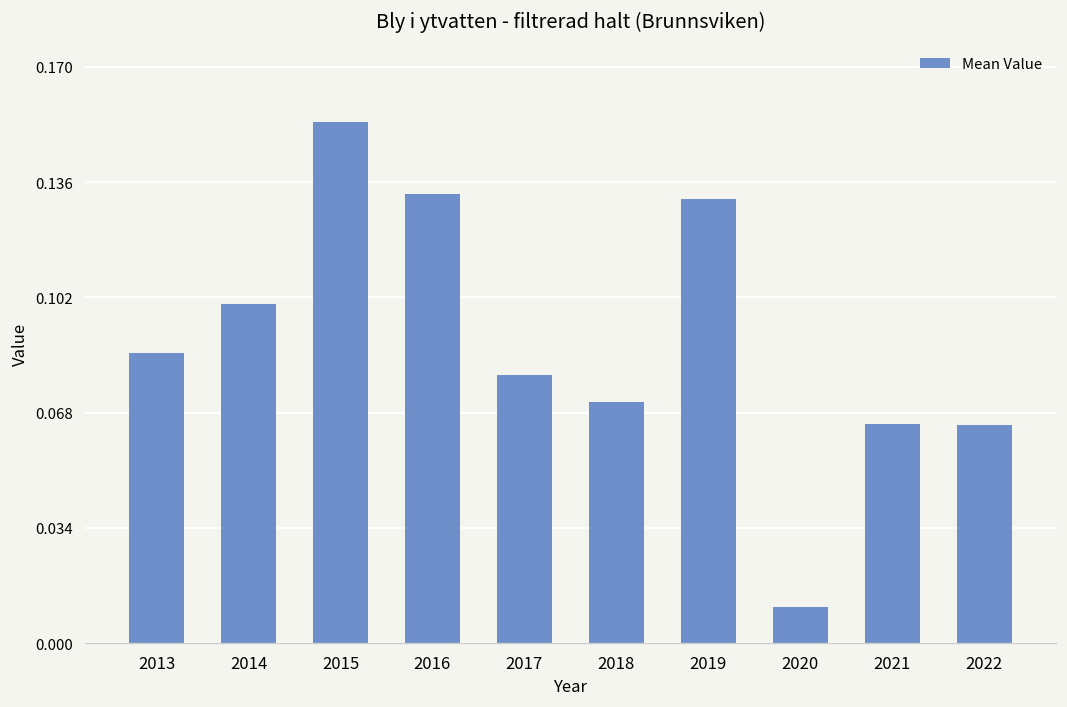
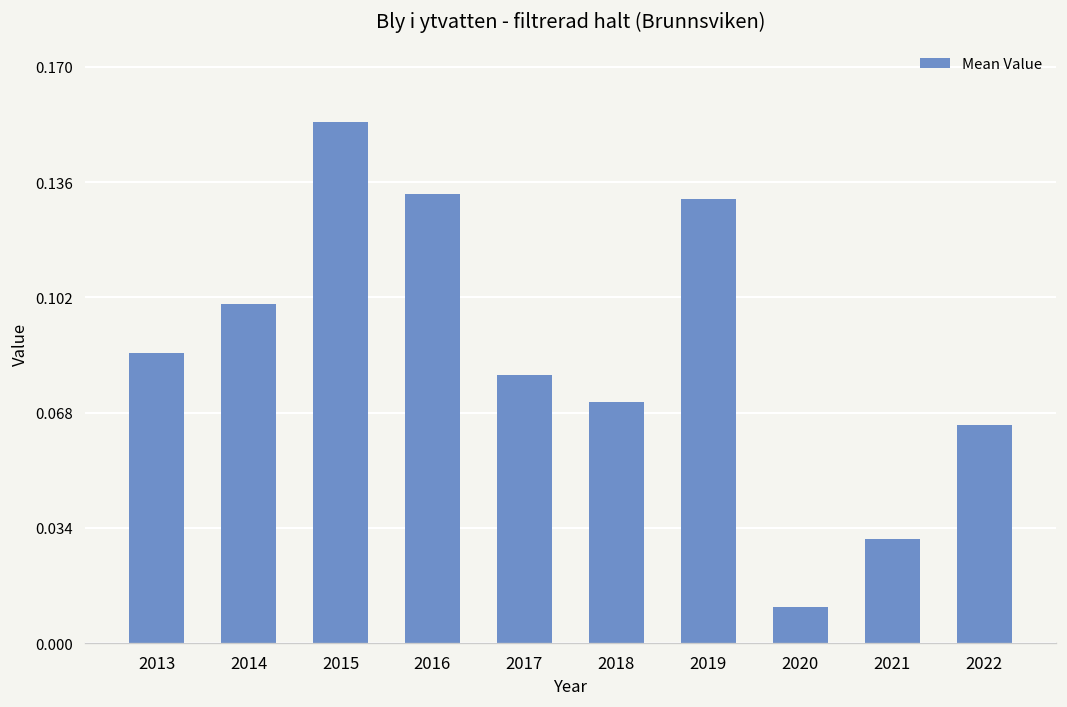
2021: 0.065 -> 0.031
